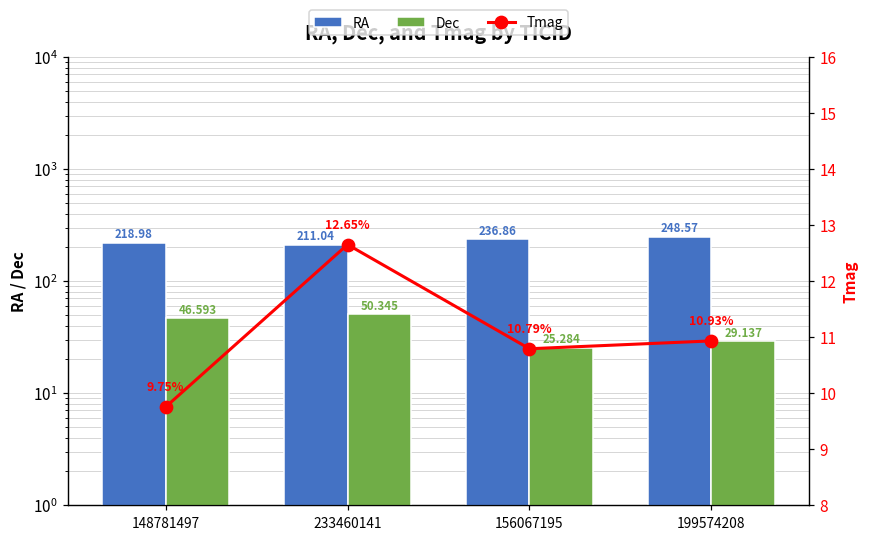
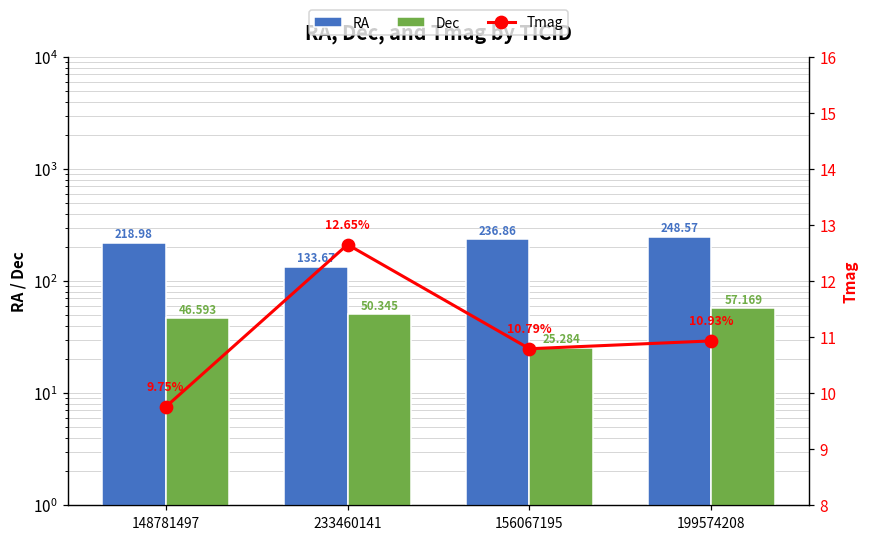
RA, 233460141: 211.04 -> 133.67
Dec, 199574208: 29.137 -> 57.169
